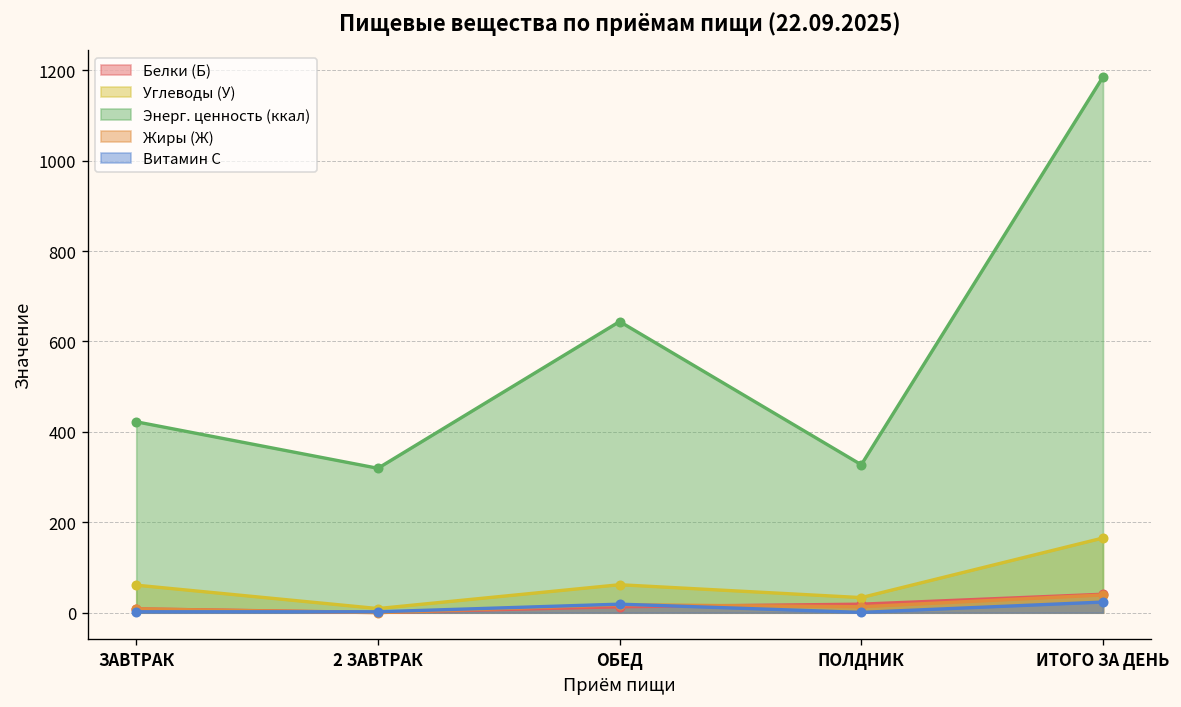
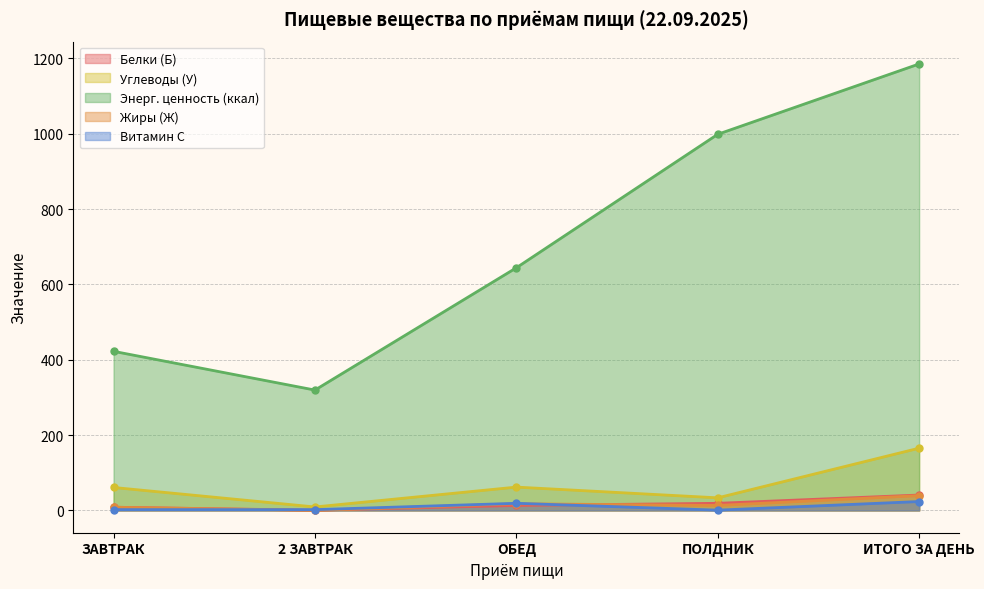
Энерг. ценность (ккал), ПОЛДНИК: 330 -> 1000
